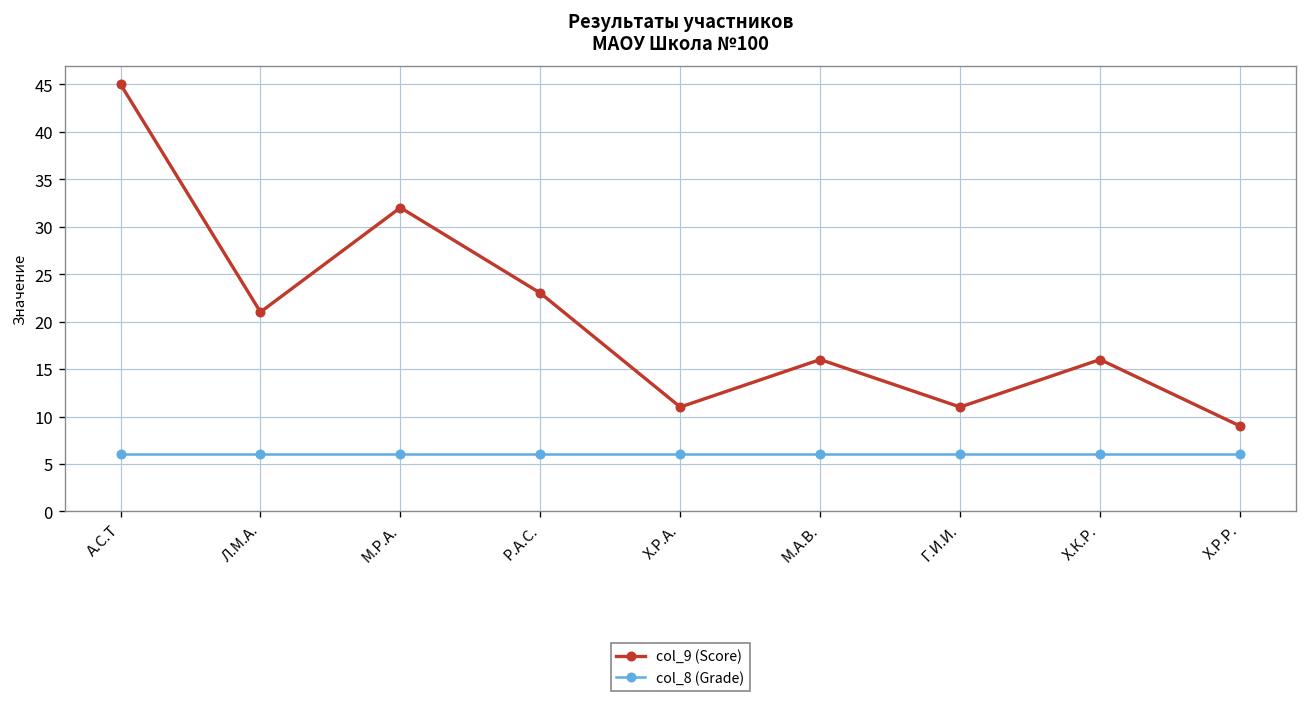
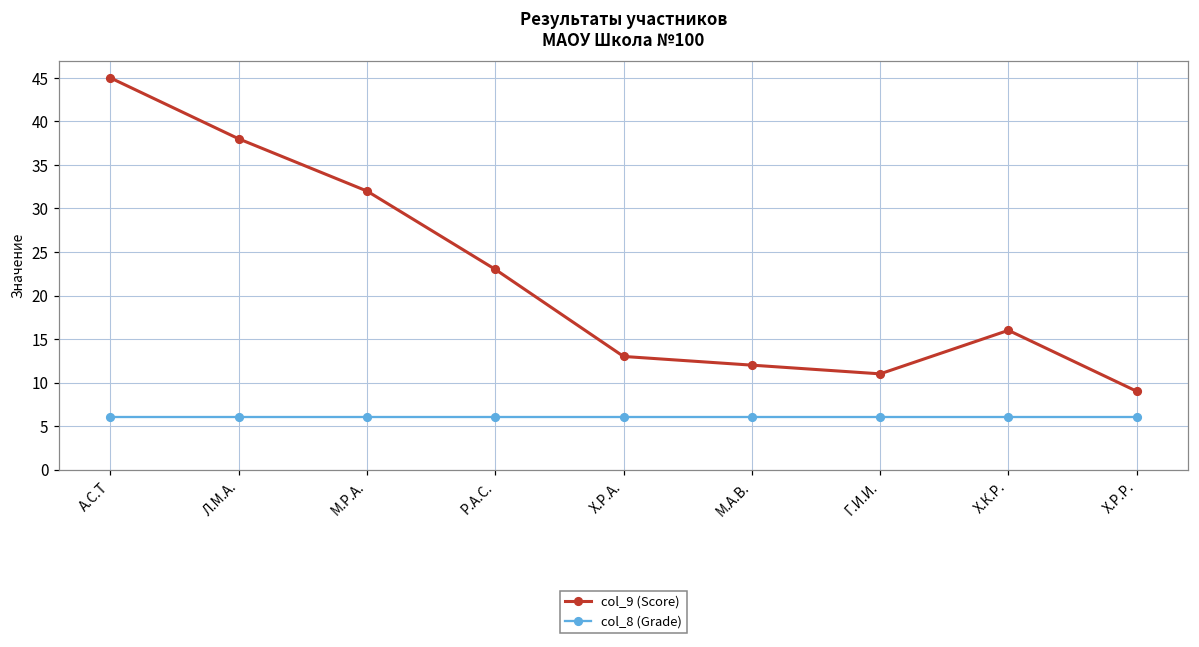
col_9 (Score), Л.М.А.: 21 -> 38
col_9 (Score), Х.Р.А.: 11 -> 13
col_9 (Score), М.А.В.: 16 -> 12
